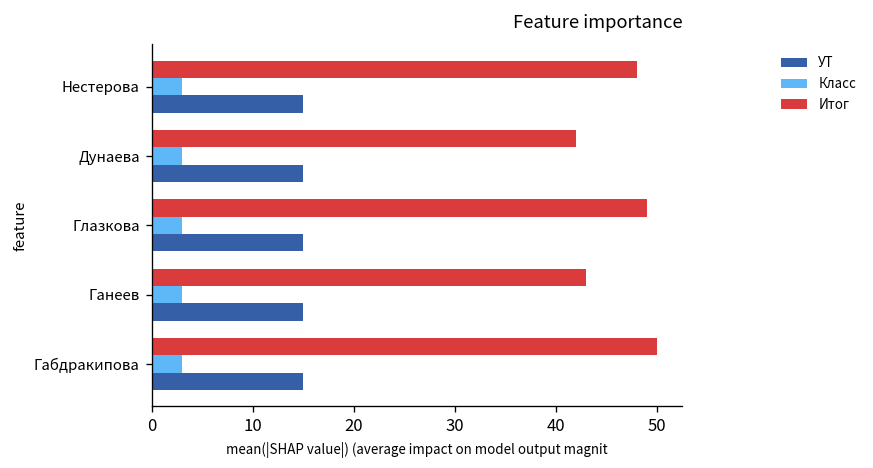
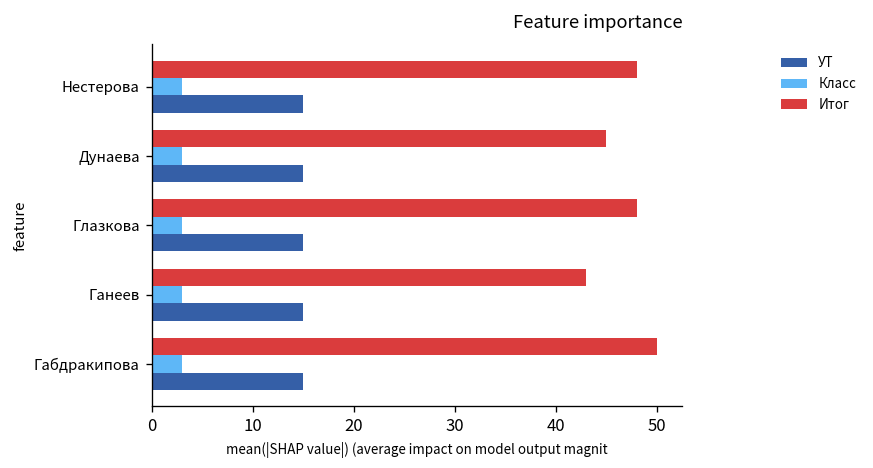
Итог, Дунаева: 42 -> 45
Итог, Глазкова: 49 -> 48
